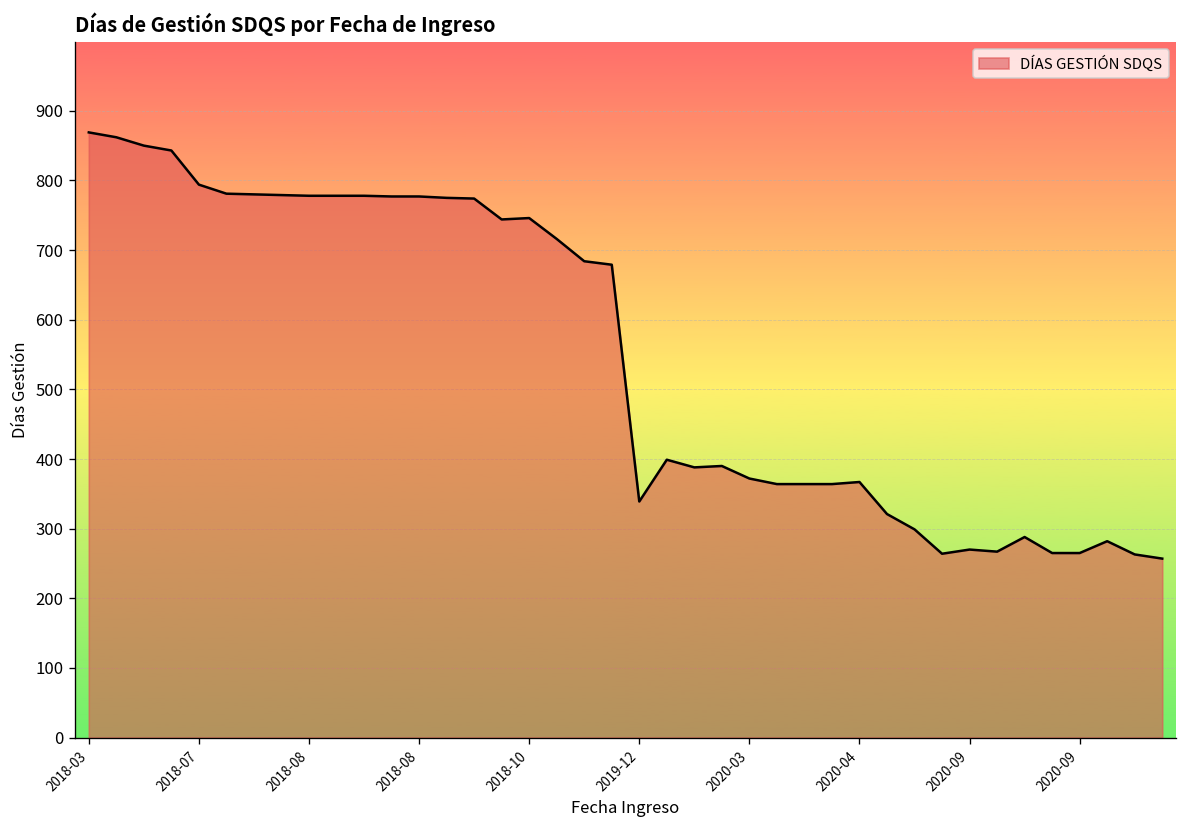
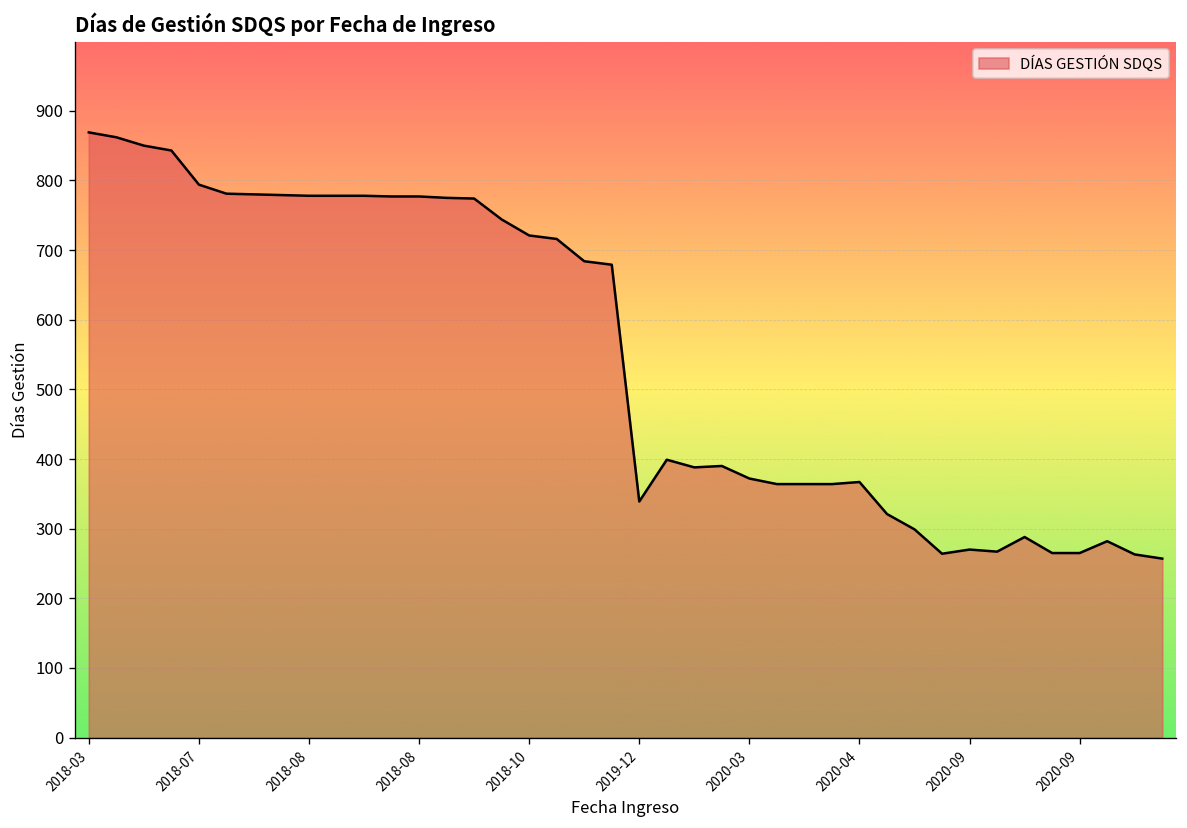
2018-10: 750 -> 720
